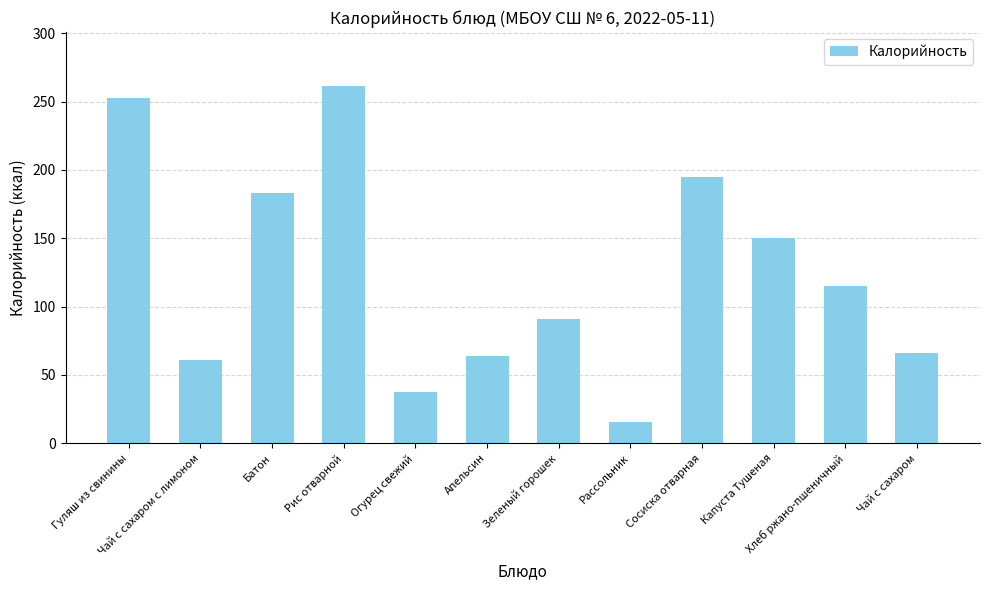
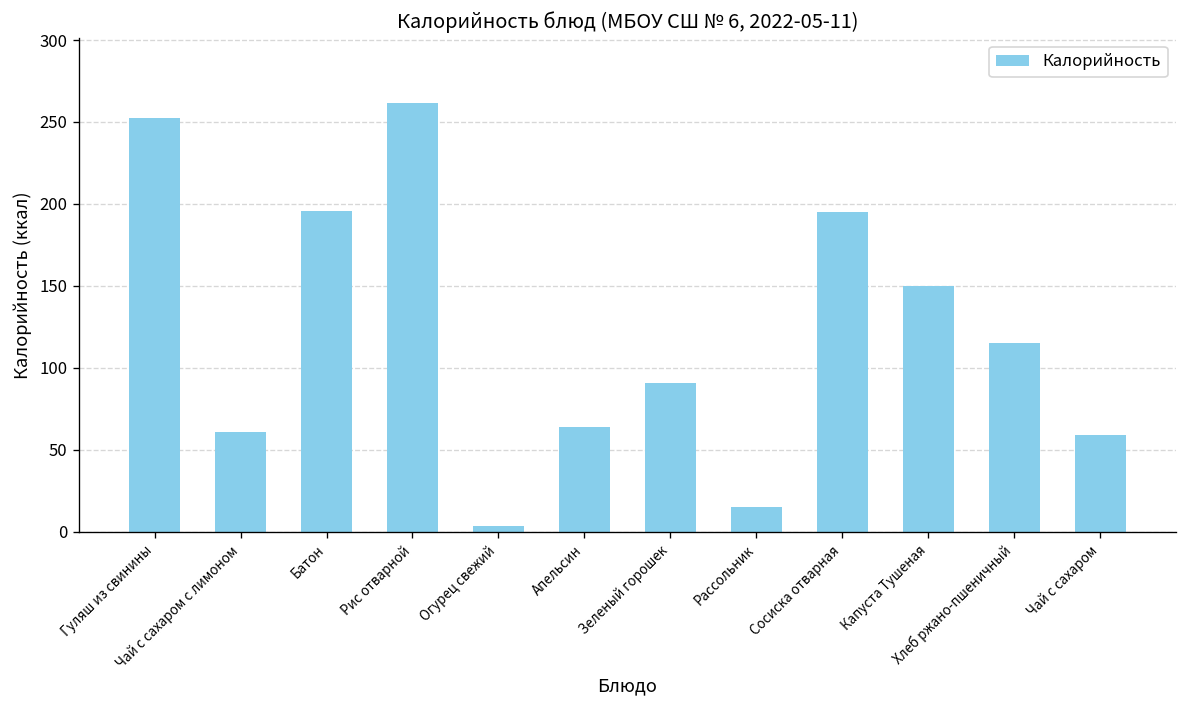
Батон: 183 -> 196
Огурец свежий: 37 -> 4
Чай с сахаром: 66 -> 59
